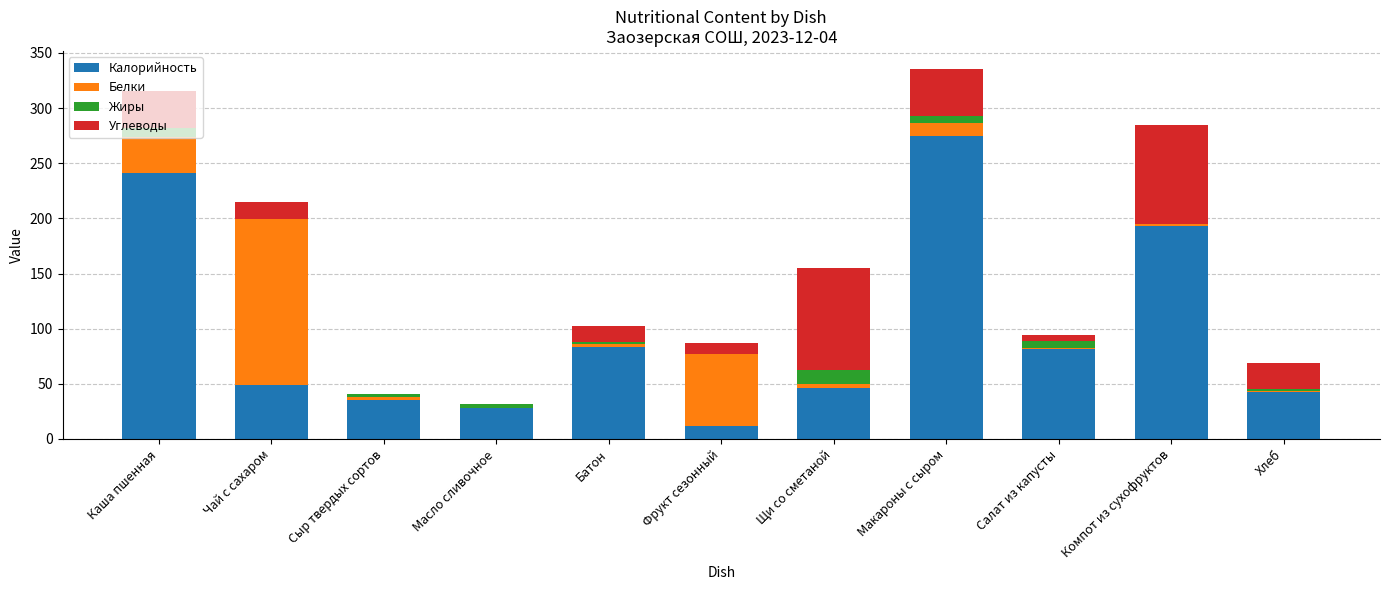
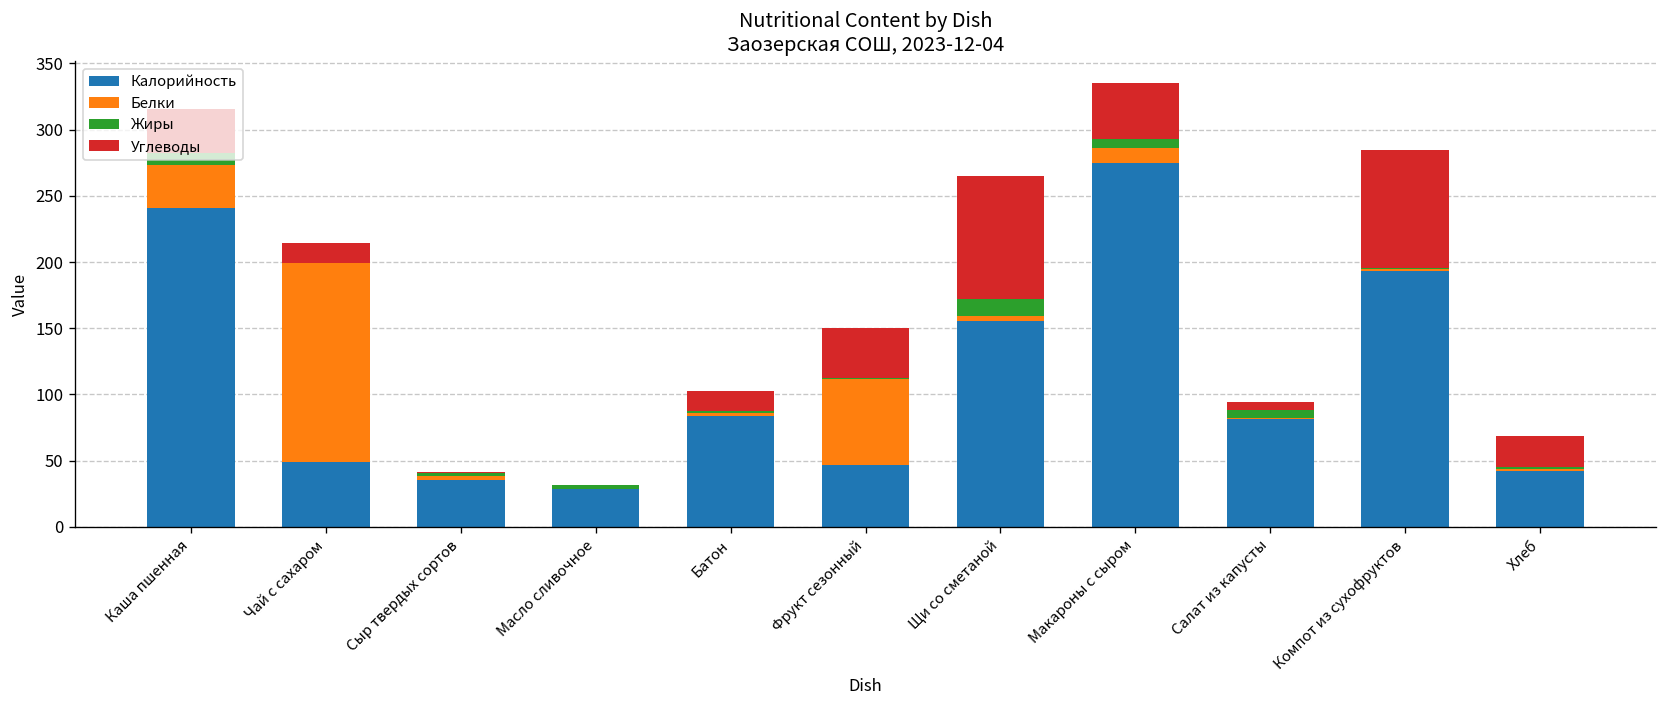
Калорийность, Фрукт сезонный: 12 -> 47
Углеводы, Фрукт сезонный: 10 -> 38
Калорийность, Щи со сметаной: 46 -> 156
